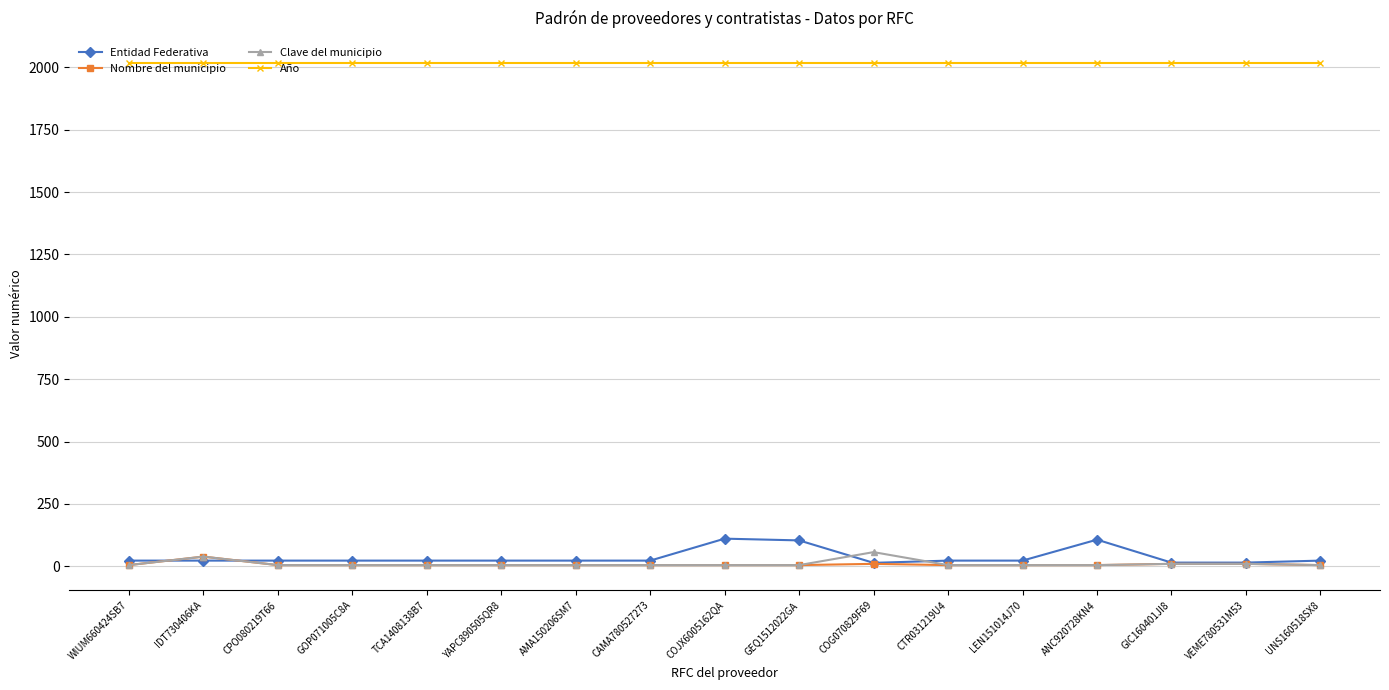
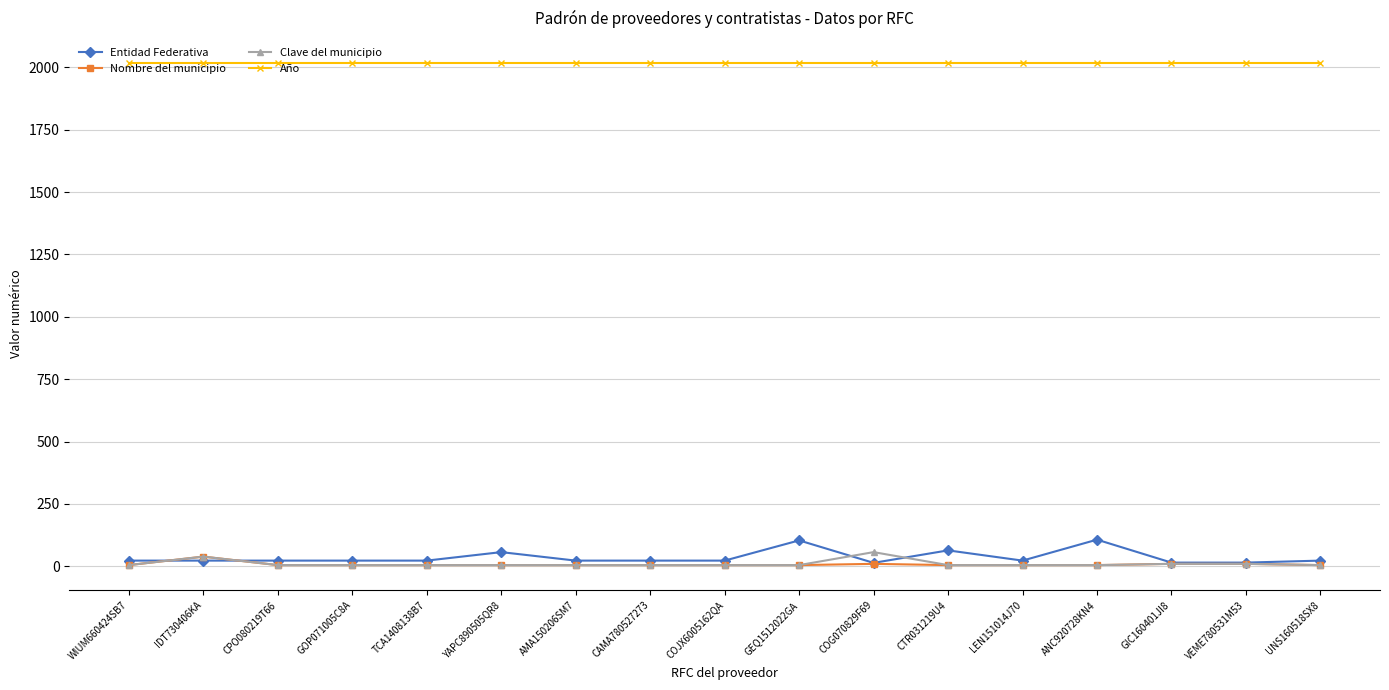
Entidad Federativa, YAPC890505QR8: 20 -> 60
Entidad Federativa, COJX6005162QA: 110 -> 20
Entidad Federativa, CTR031219U4: 20 -> 60
